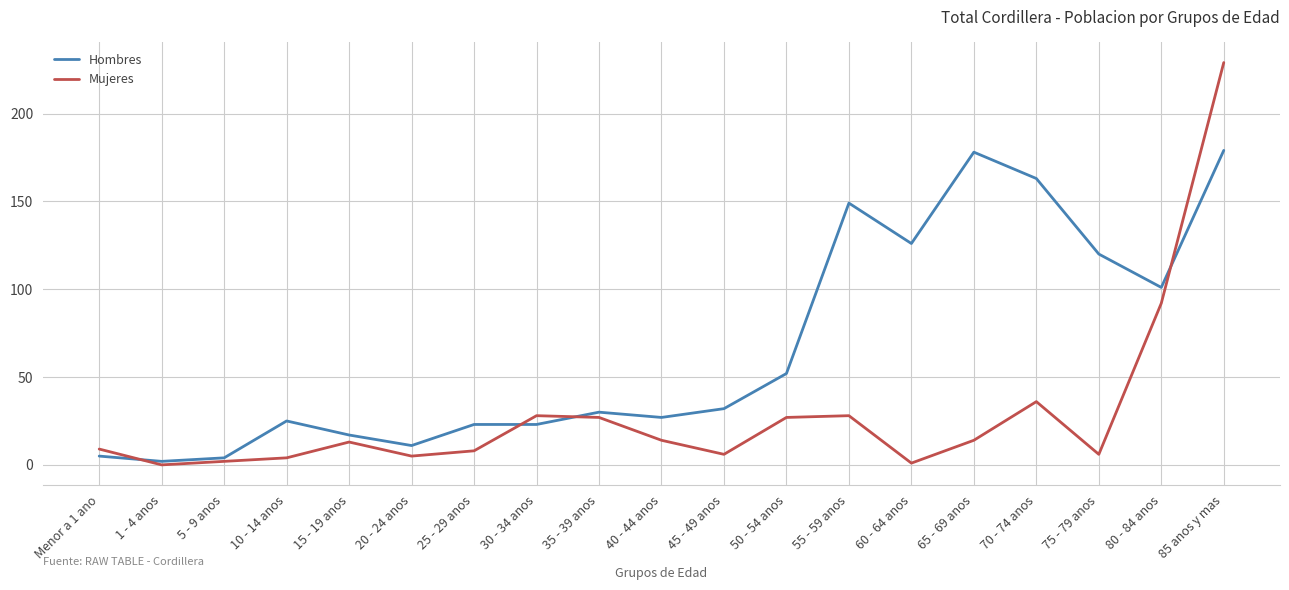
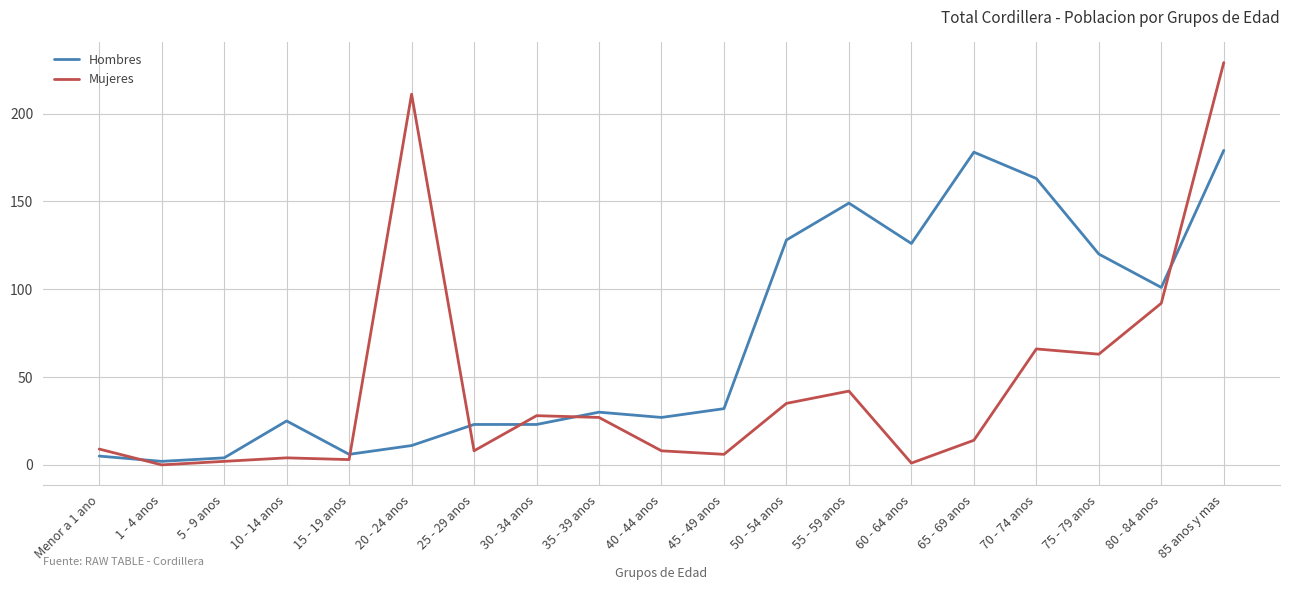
Hombres, 15 - 19 anos: 17 -> 6
Mujeres, 15 - 19 anos: 13 -> 3
Mujeres, 20 - 24 anos: 5 -> 211
Mujeres, 40 - 44 anos: 14 -> 8
Hombres, 50 - 54 anos: 52 -> 128
Mujeres, 50 - 54 anos: 27 -> 35
Mujeres, 55 - 59 anos: 28 -> 42
Mujeres, 70 - 74 anos: 36 -> 66
Mujeres, 75 - 79 anos: 6 -> 63
